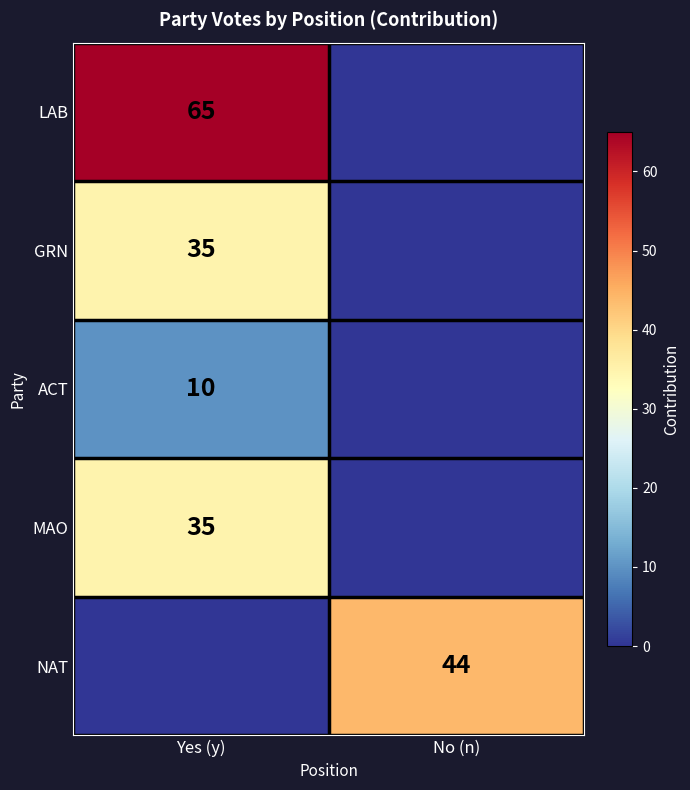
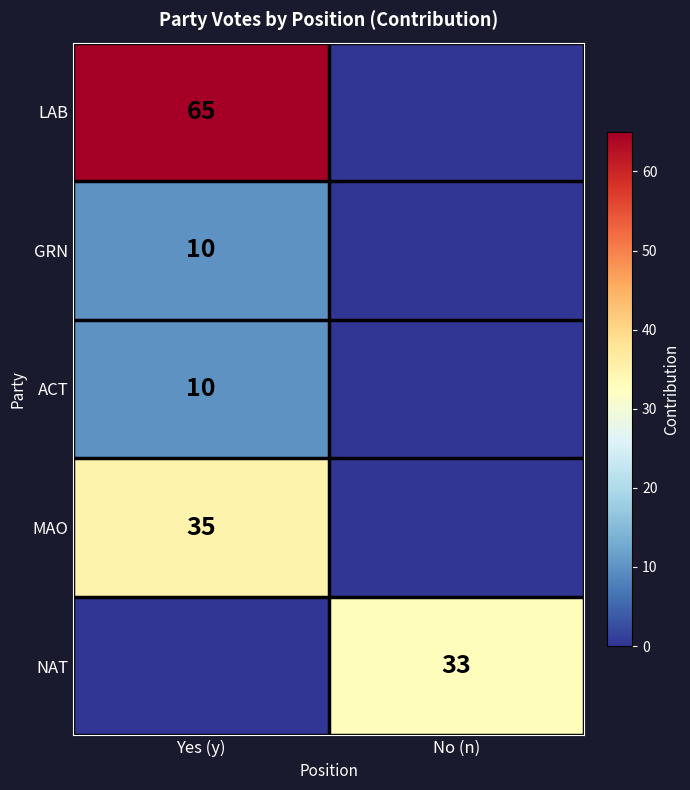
GRN, Yes (y): 35 -> 10
NAT, No (n): 44 -> 33
